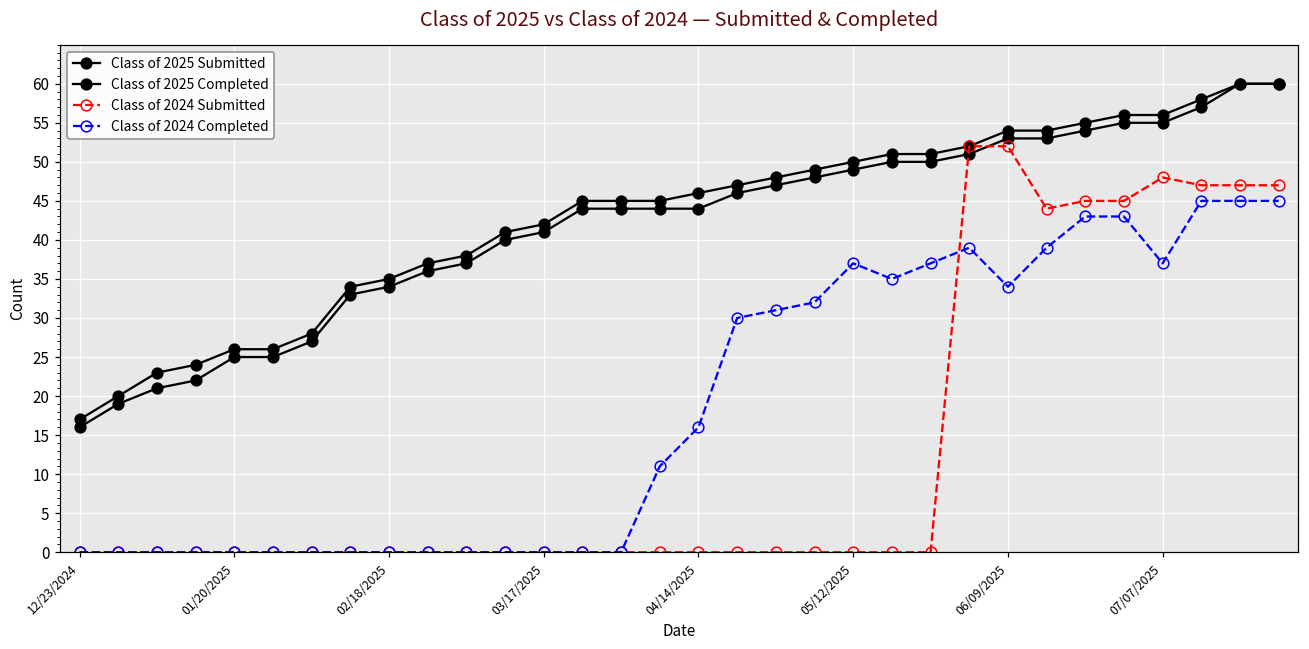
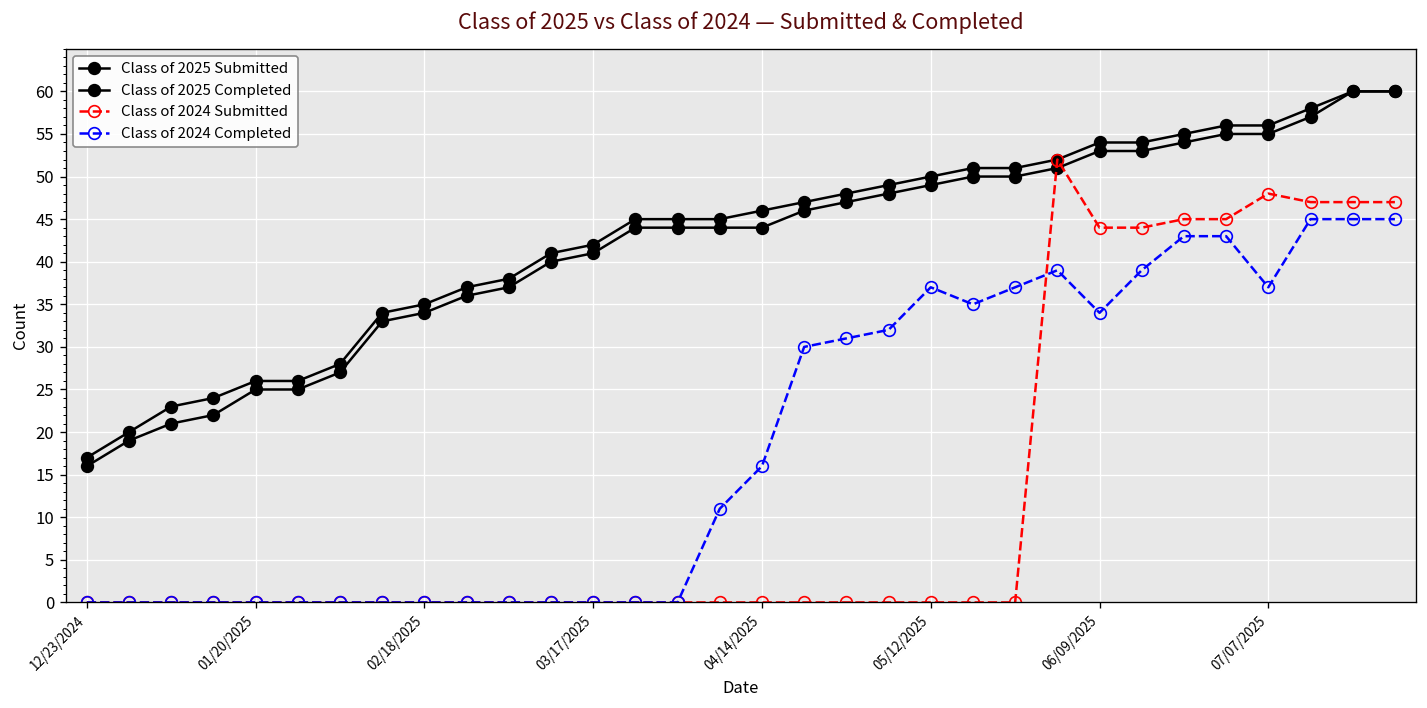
Class of 2024 Submitted, 06/09/2025: 52 -> 44
